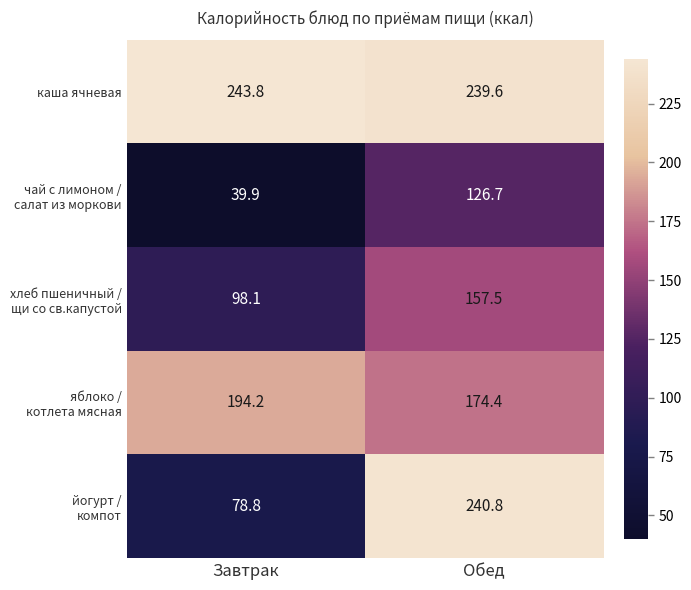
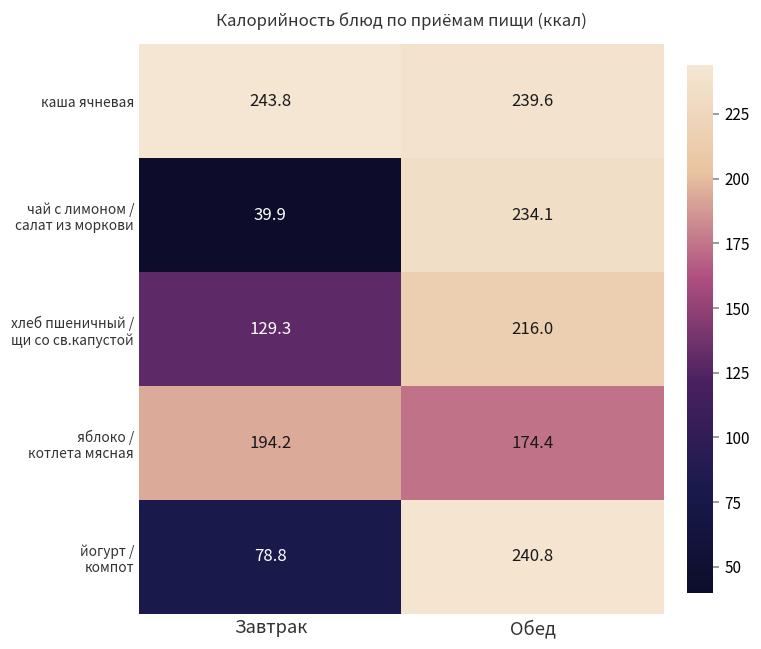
чай с лимоном / салат из моркови, Обед: 126.7 -> 234.1
хлеб пшеничный / щи со св.капустой, Завтрак: 98.1 -> 129.3
хлеб пшеничный / щи со св.капустой, Обед: 157.5 -> 216.0
